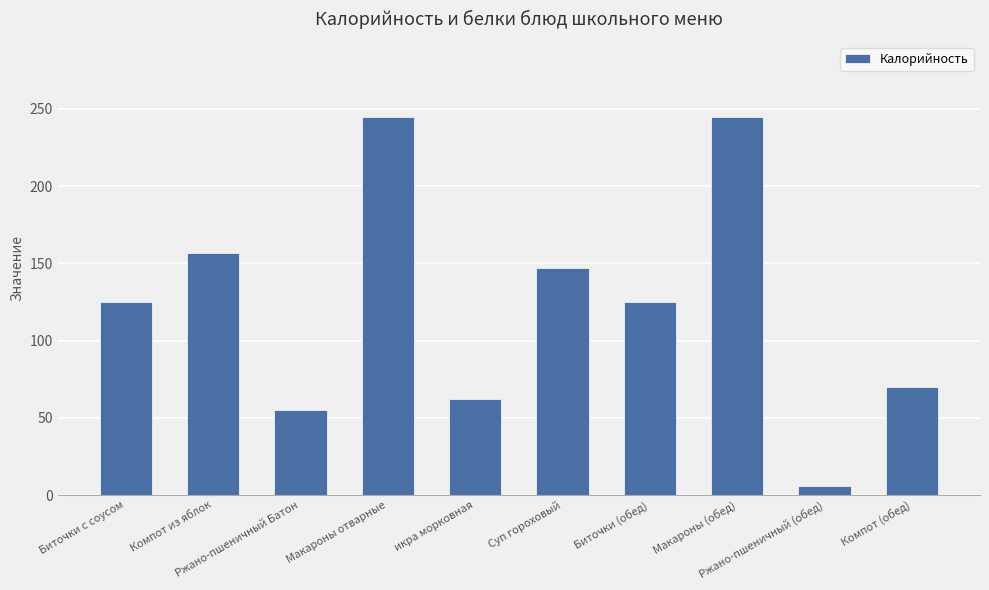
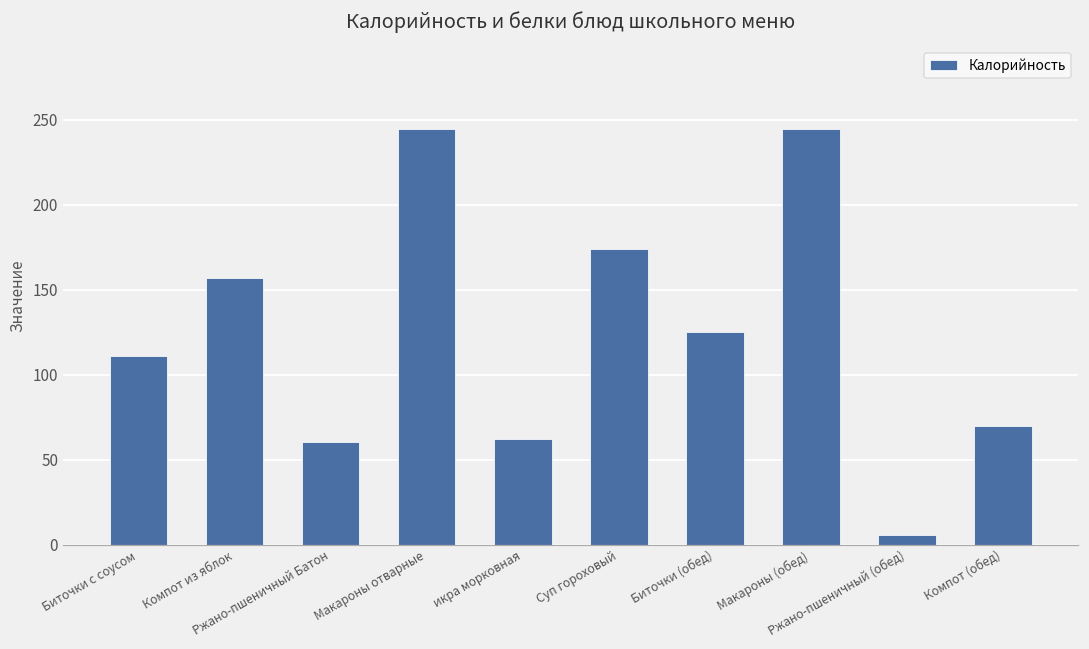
Биточки с соусом: 125 -> 111
Ржано-пшеничный Батон: 55 -> 61
Суп гороховый: 147 -> 174
